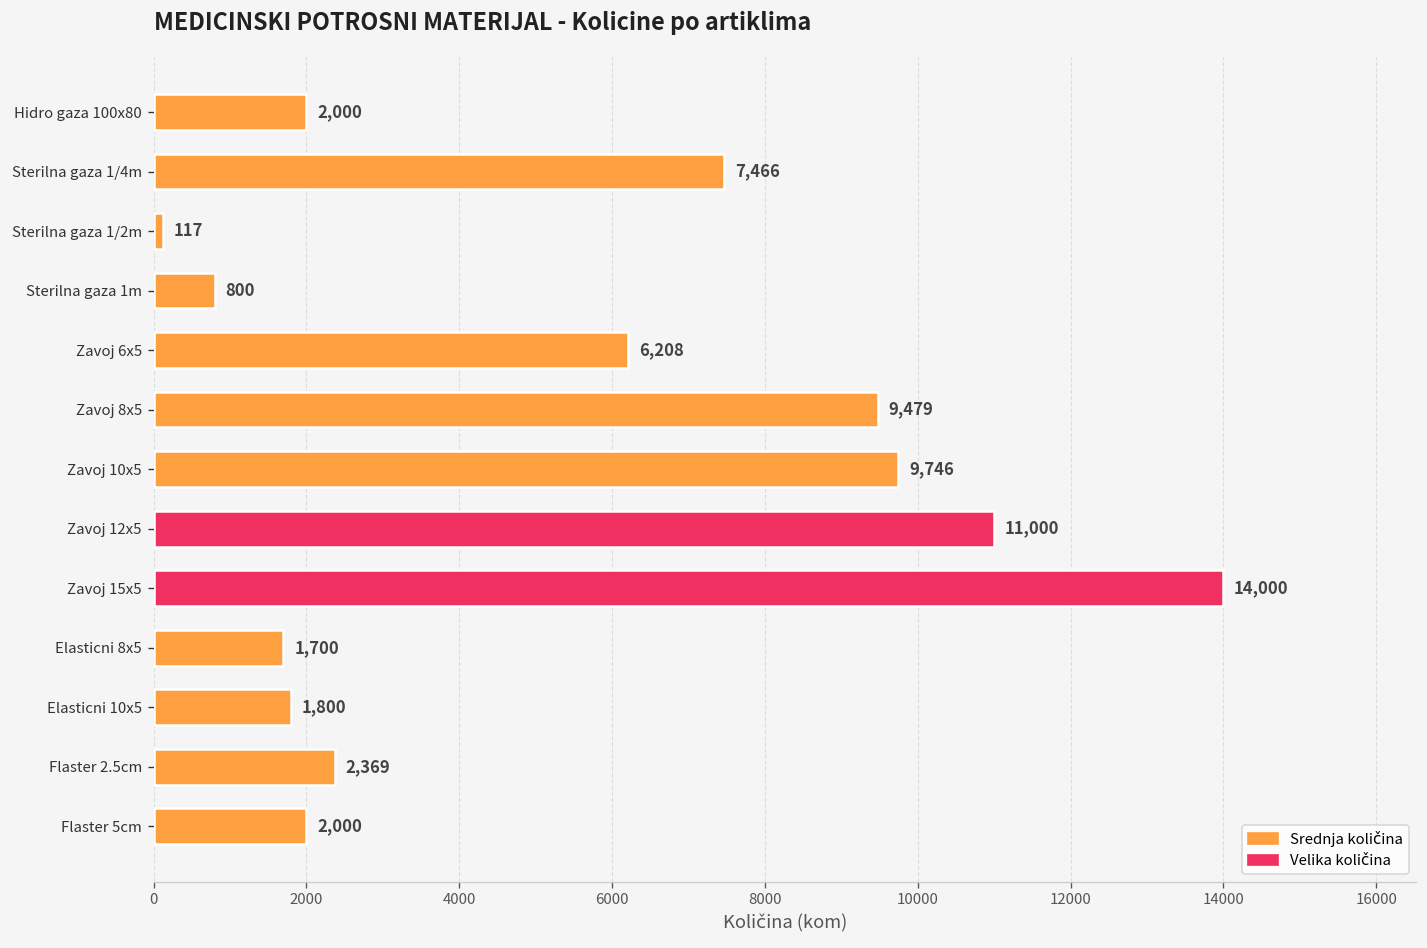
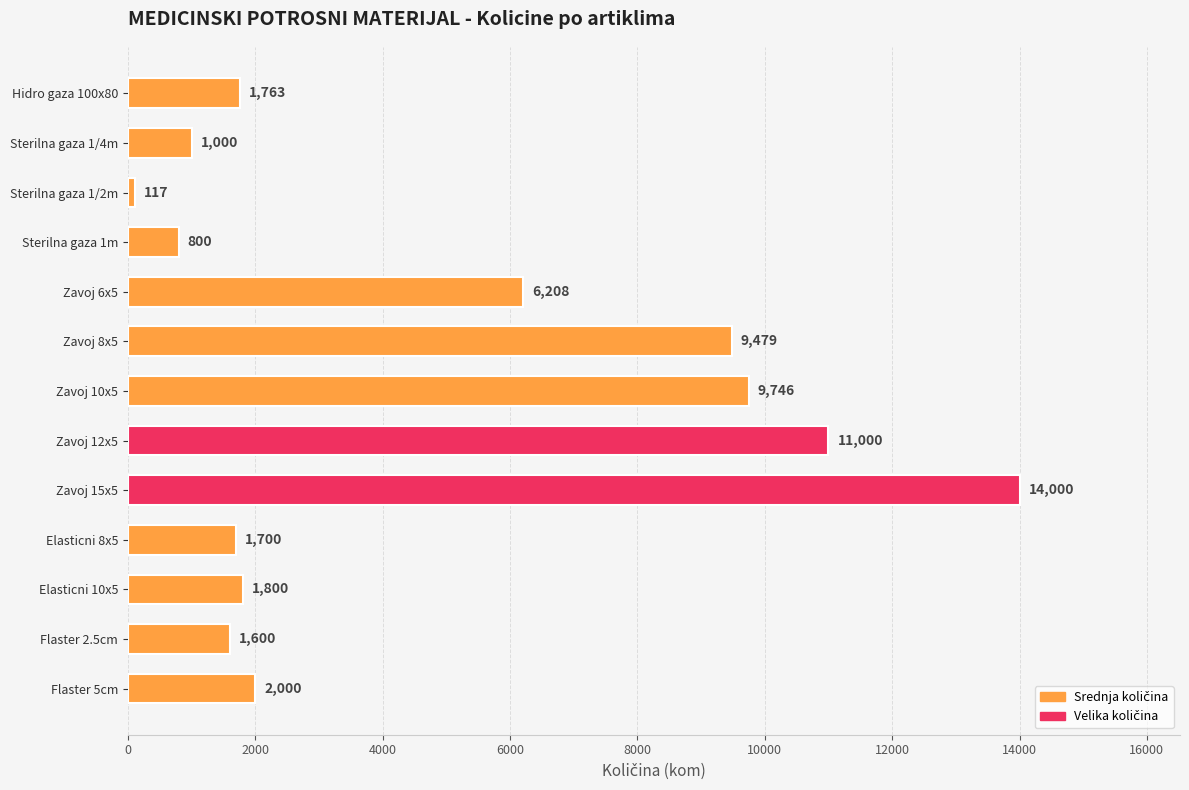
Hidro gaza 100x80: 2,000 -> 1,763
Sterilna gaza 1/4m: 7,466 -> 1,000
Flaster 2.5cm: 2,369 -> 1,600
